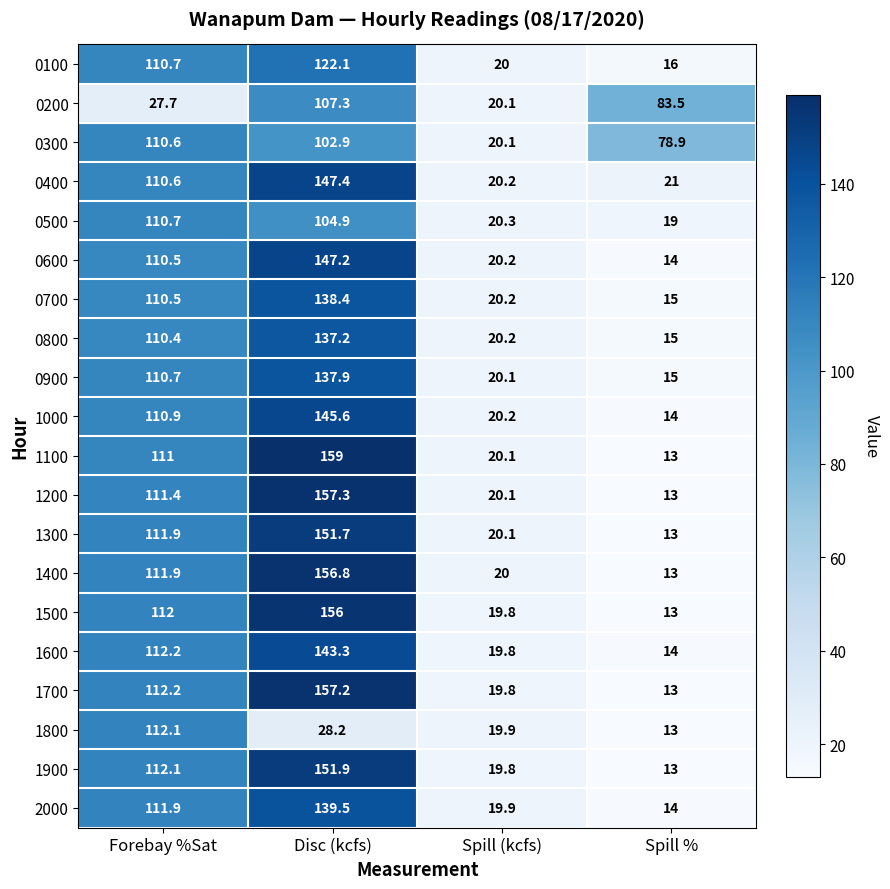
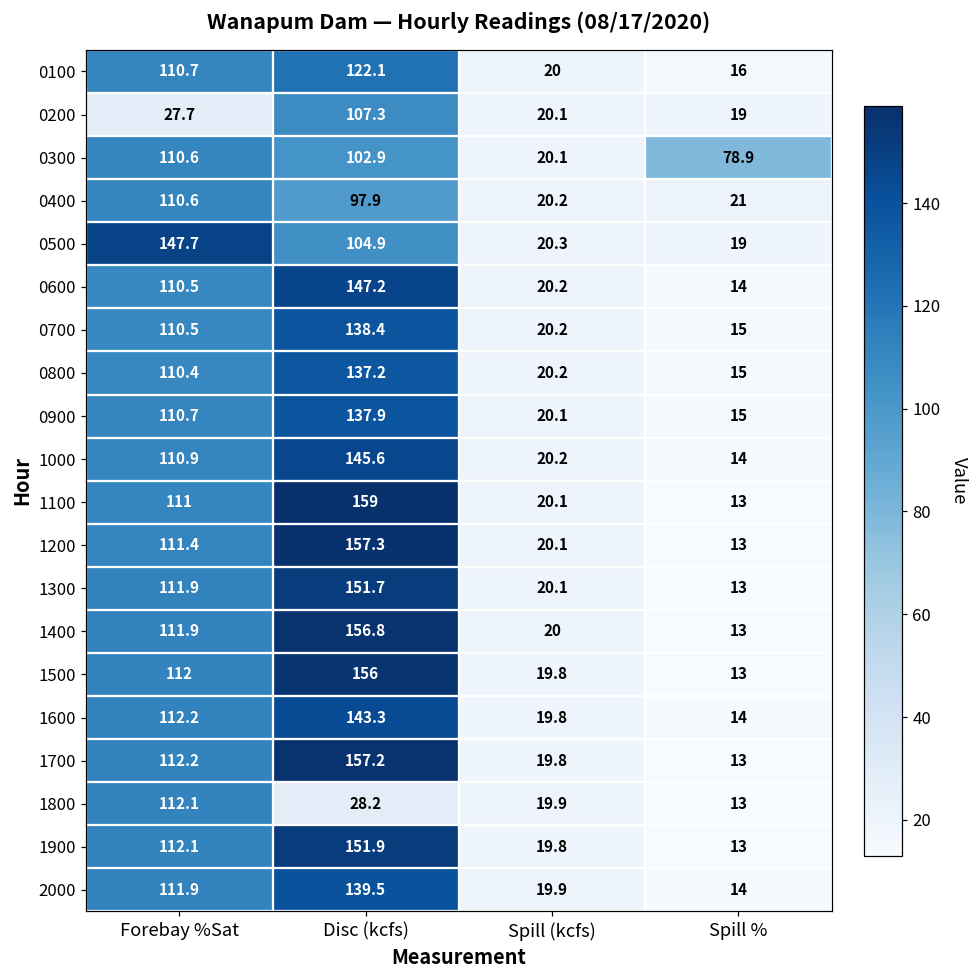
0200, Spill %: 83.5 -> 19
0400, Disc (kcfs): 147.4 -> 97.9
0500, Forebay %Sat: 110.7 -> 147.7
